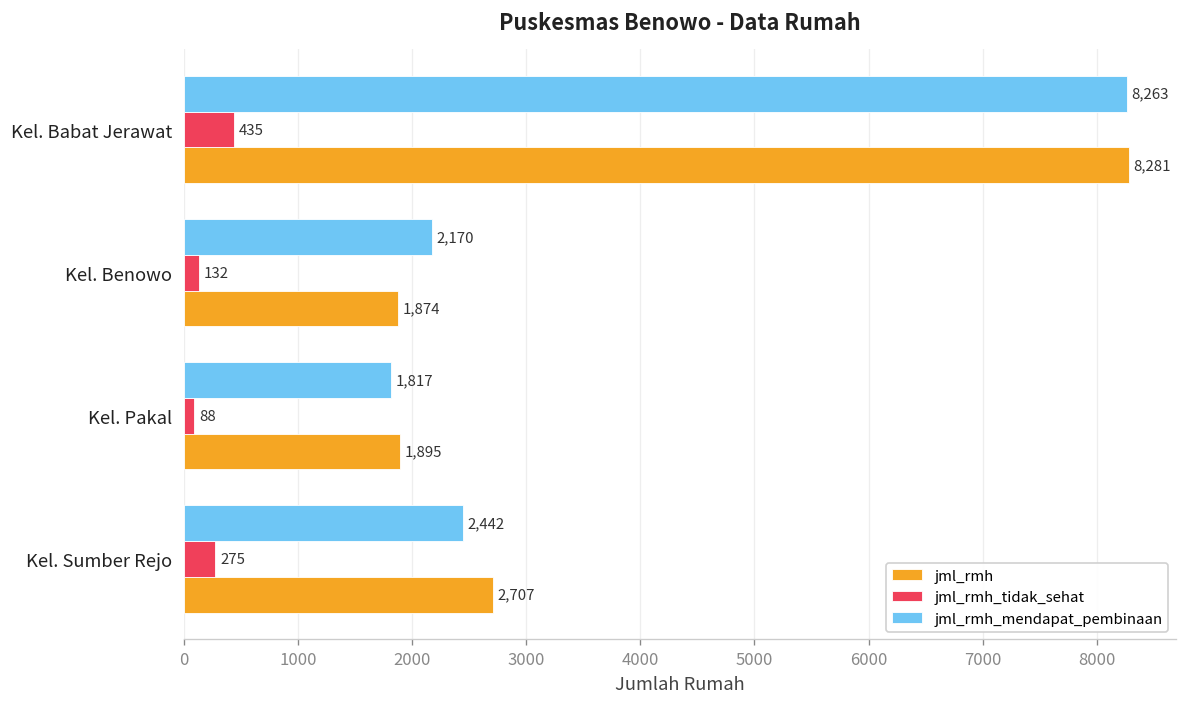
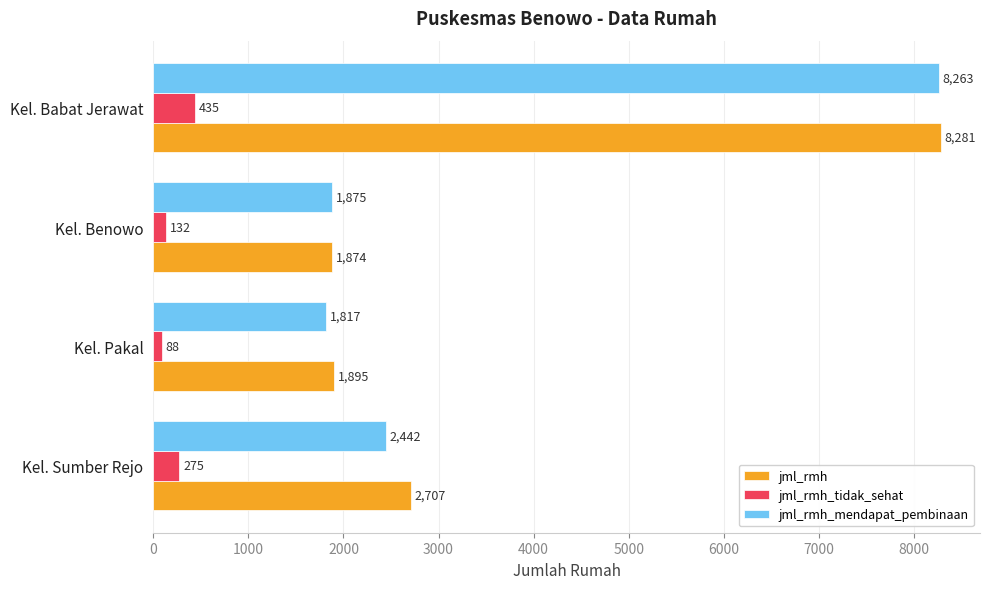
jml_rmh_mendapat_pembinaan, Kel. Benowo: 2,170 -> 1,875
